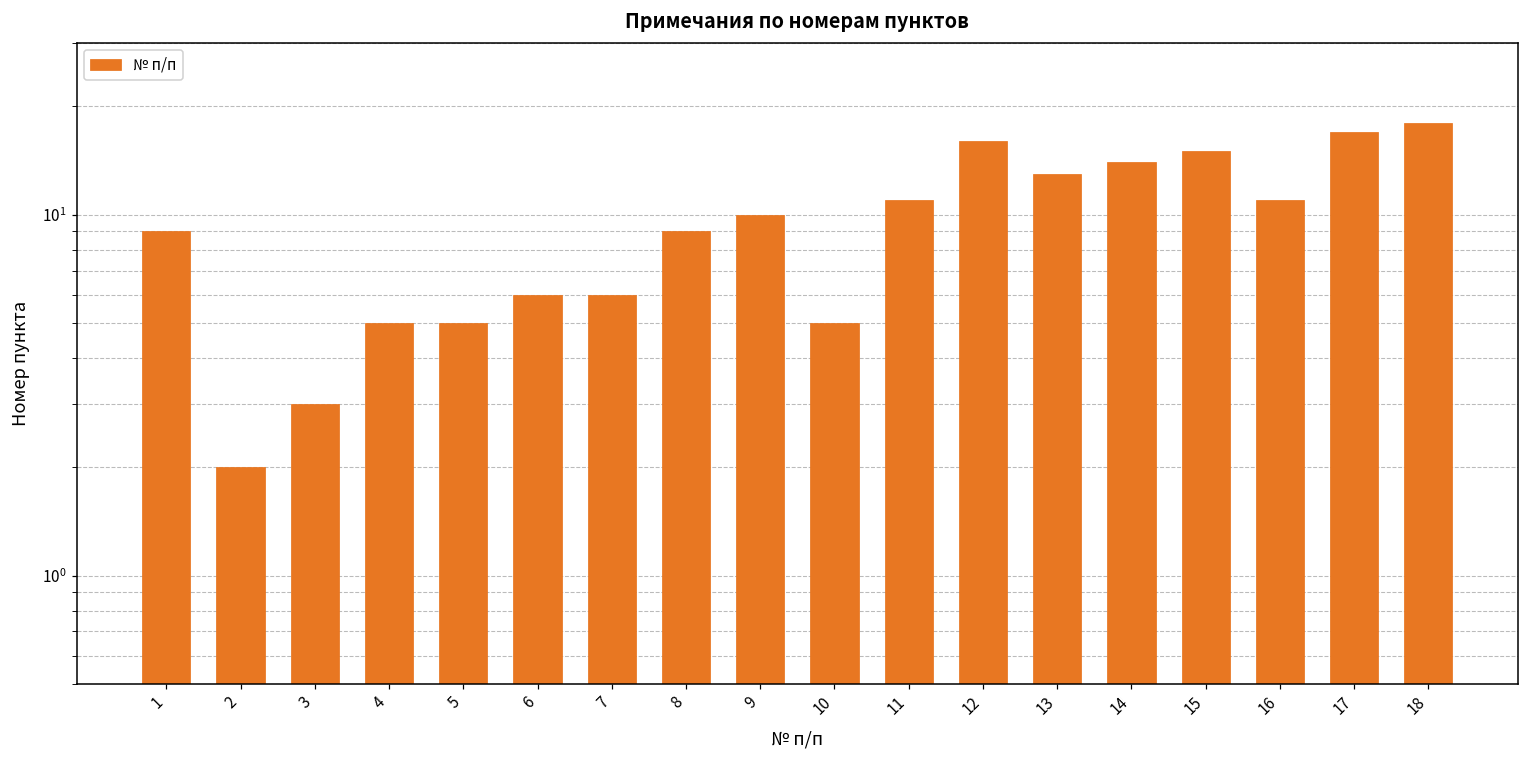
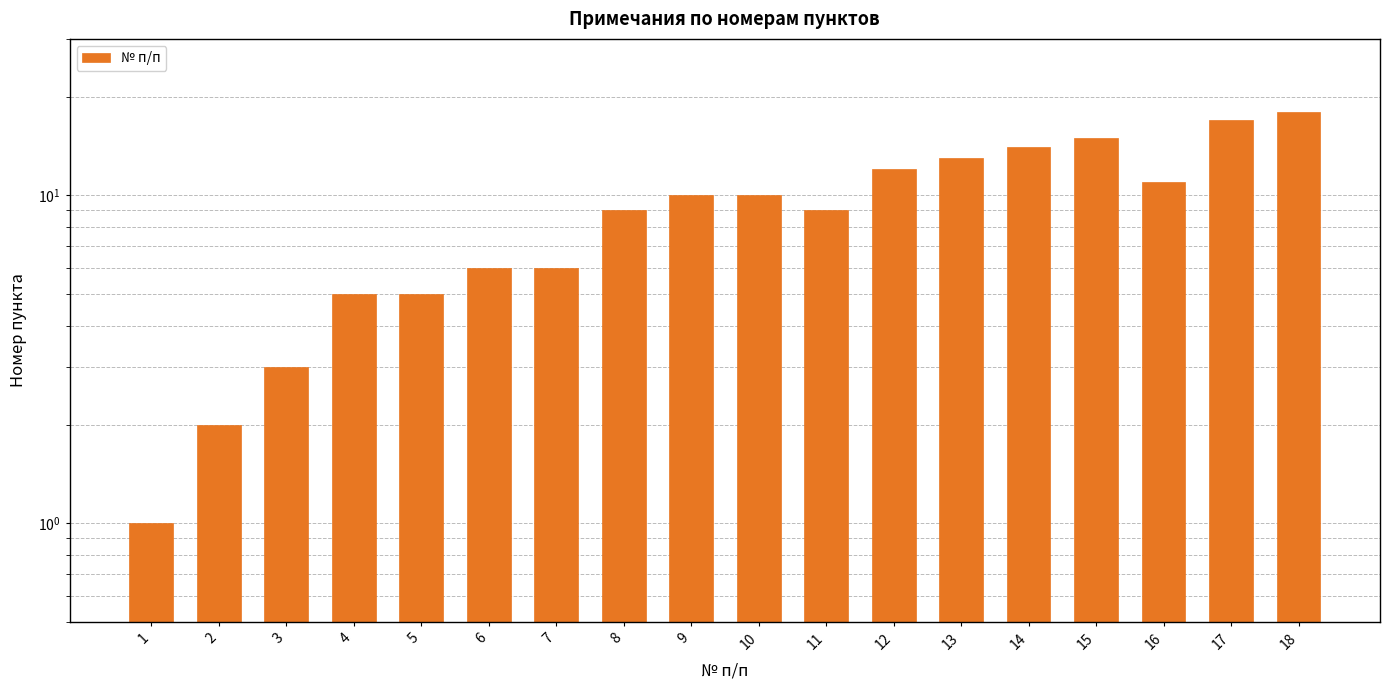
1: 9 -> 1
10: 5 -> 10
11: 11 -> 9
12: 16 -> 12
